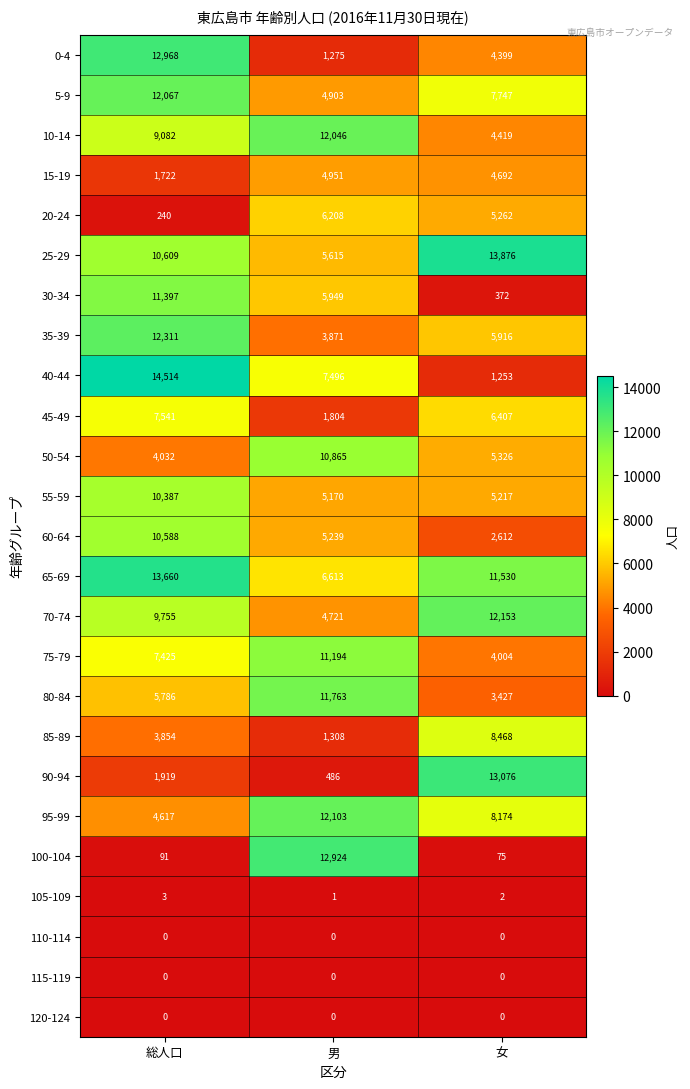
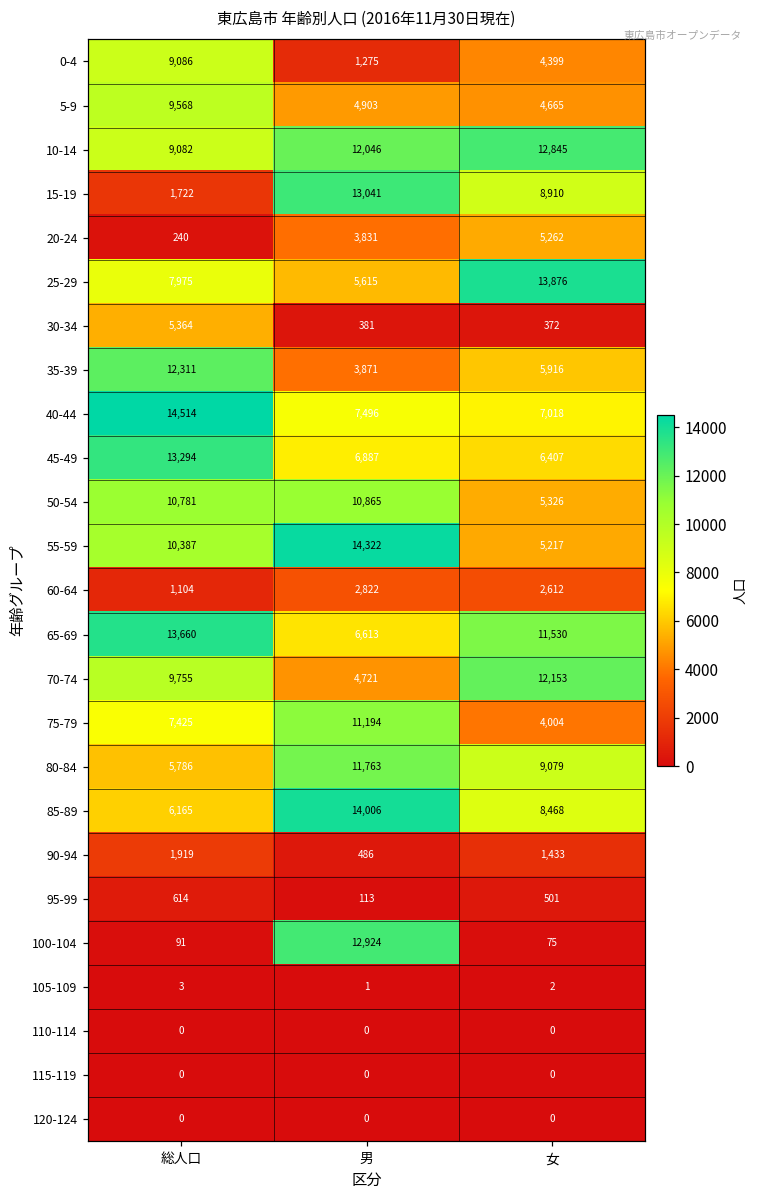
0-4, 総人口: 12,968 -> 9,086
5-9, 総人口: 12,067 -> 9,568
5-9, 女: 7,747 -> 4,665
10-14, 女: 4,419 -> 12,845
15-19, 男: 4,951 -> 13,041
15-19, 女: 4,692 -> 8,910
20-24, 男: 6,208 -> 3,831
25-29, 総人口: 10,609 -> 7,975
30-34, 総人口: 11,397 -> 5,364
30-34, 男: 5,949 -> 381
40-44, 女: 1,253 -> 7,018
45-49, 総人口: 7,541 -> 13,294
45-49, 男: 1,804 -> 6,887
50-54, 総人口: 4,032 -> 10,781
55-59, 男: 5,170 -> 14,322
60-64, 総人口: 10,588 -> 1,104
60-64, 男: 5,239 -> 2,822
80-84, 女: 3,427 -> 9,079
85-89, 総人口: 3,854 -> 6,165
85-89, 男: 1,308 -> 14,006
90-94, 女: 13,076 -> 1,433
95-99, 総人口: 4,617 -> 614
95-99, 男: 12,103 -> 113
95-99, 女: 8,174 -> 501
